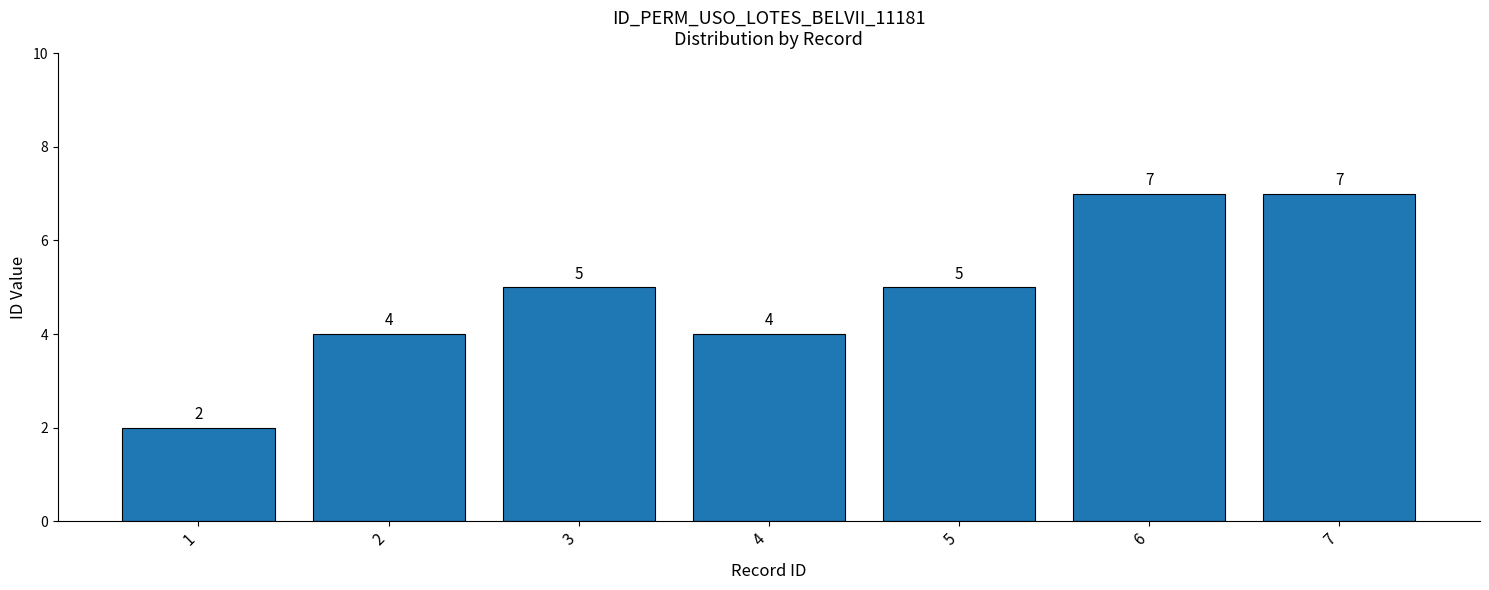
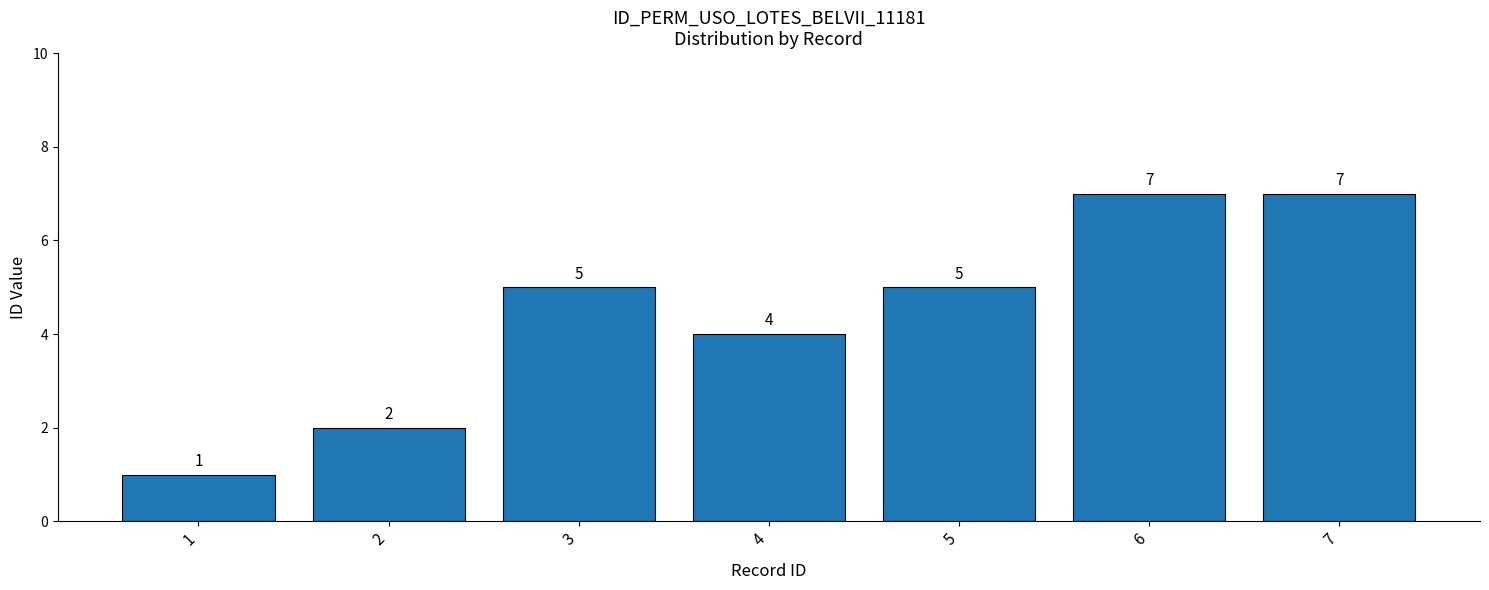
1: 2 -> 1
2: 4 -> 2
